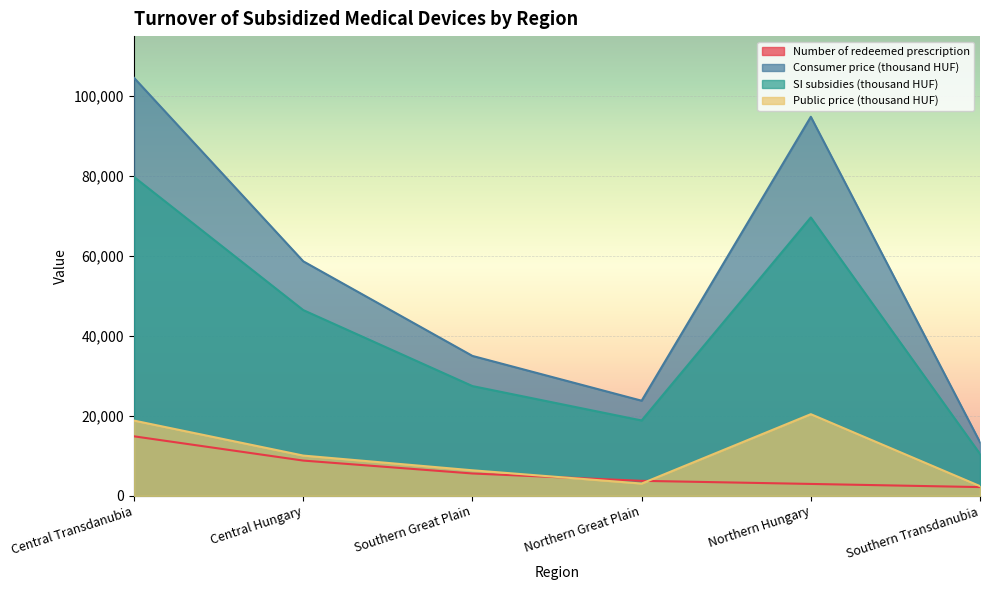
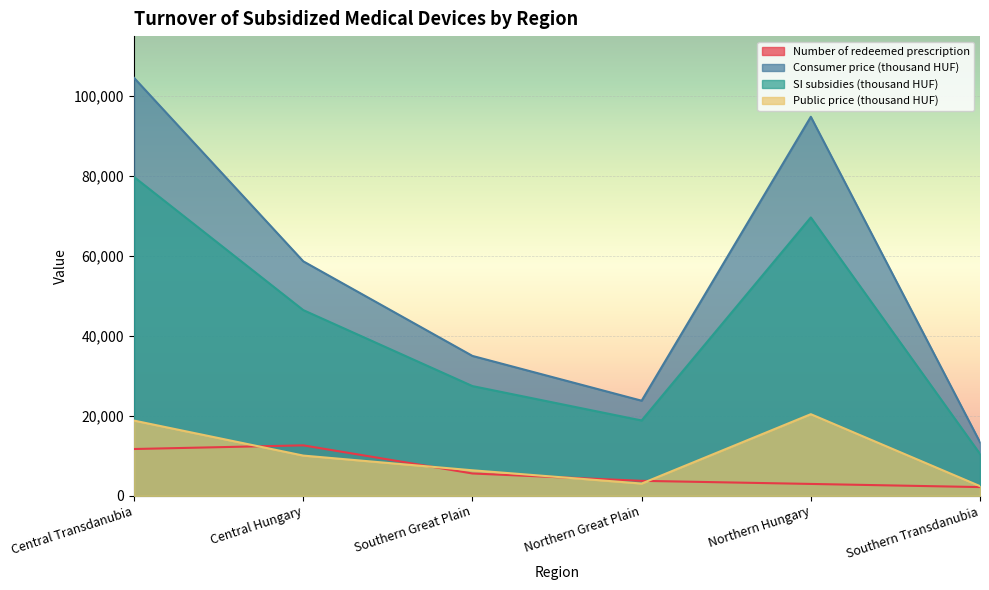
Number of redeemed prescription, Central Transdanubia: 15,000 -> 12,000
Number of redeemed prescription, Central Hungary: 9,000 -> 13,000
